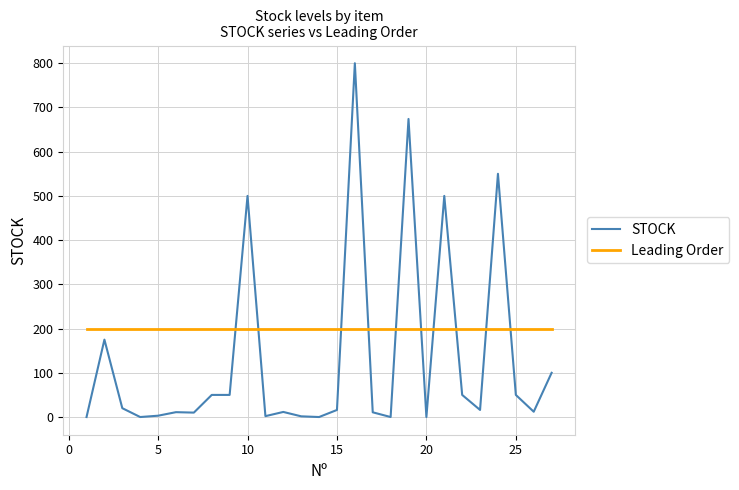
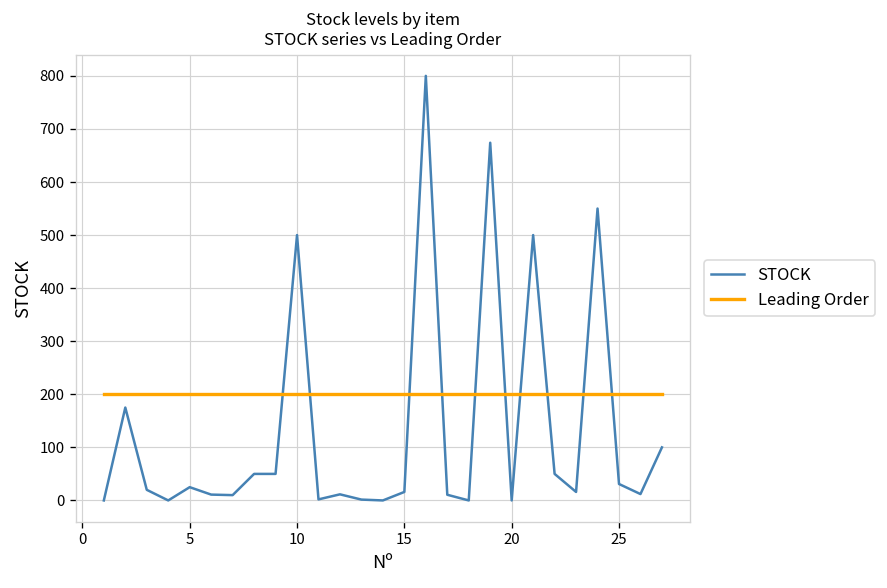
STOCK, 5: 0 -> 30
STOCK, 25: 50 -> 30
